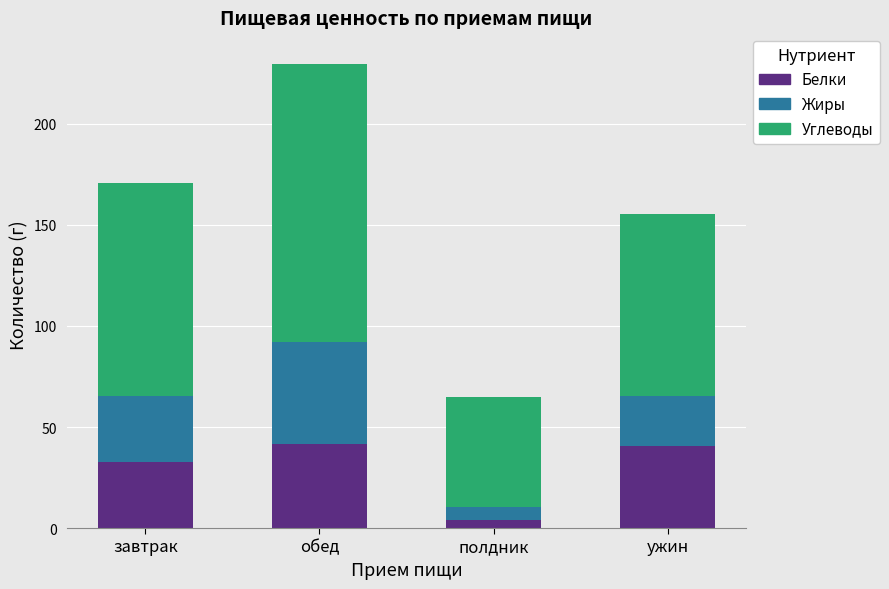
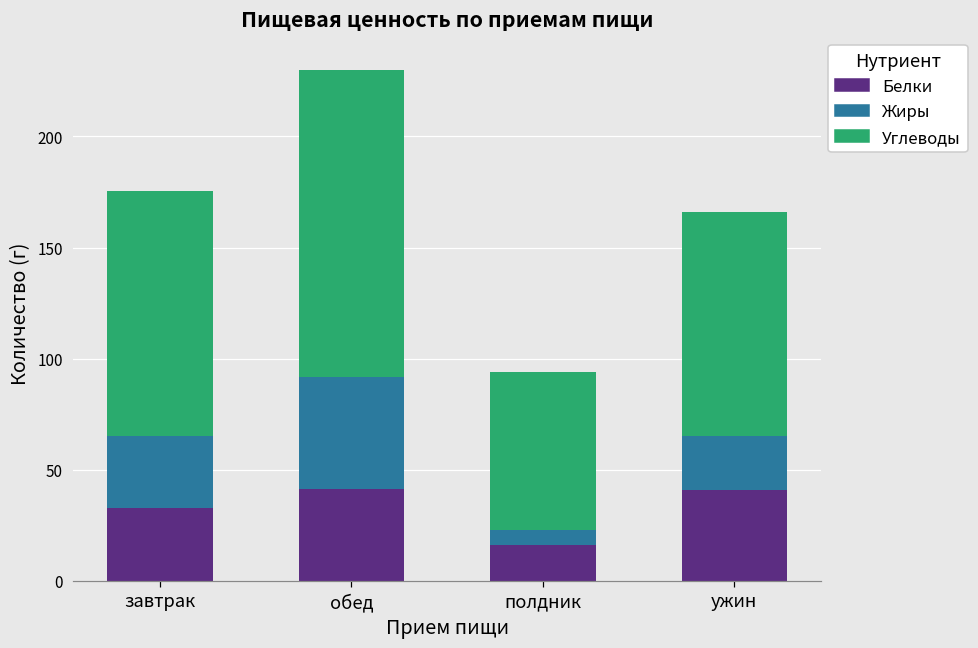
Углеводы, завтрак: 105 -> 110
Белки, полдник: 4 -> 16
Углеводы, полдник: 55 -> 71
Углеводы, ужин: 90 -> 101
